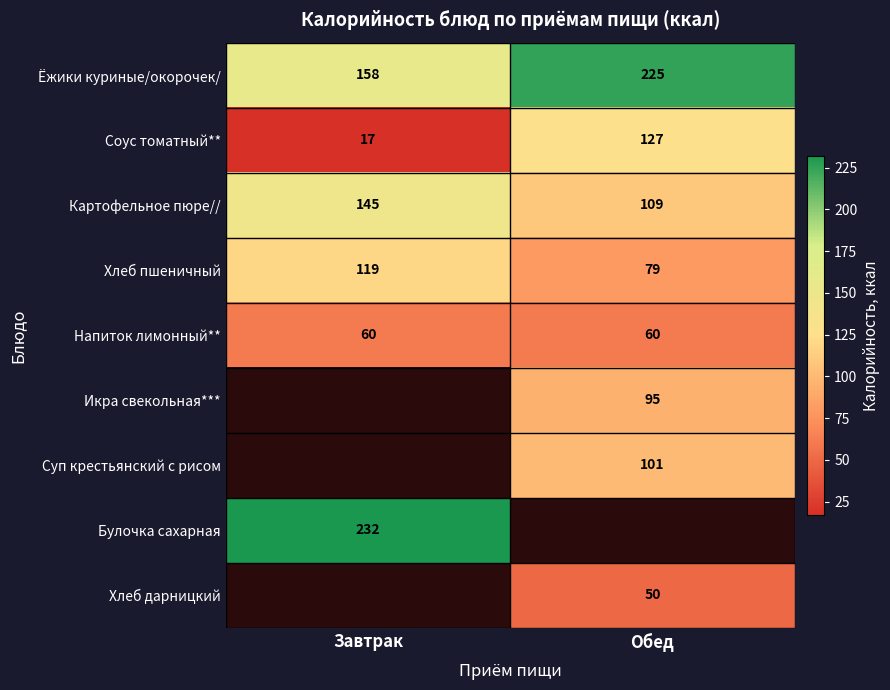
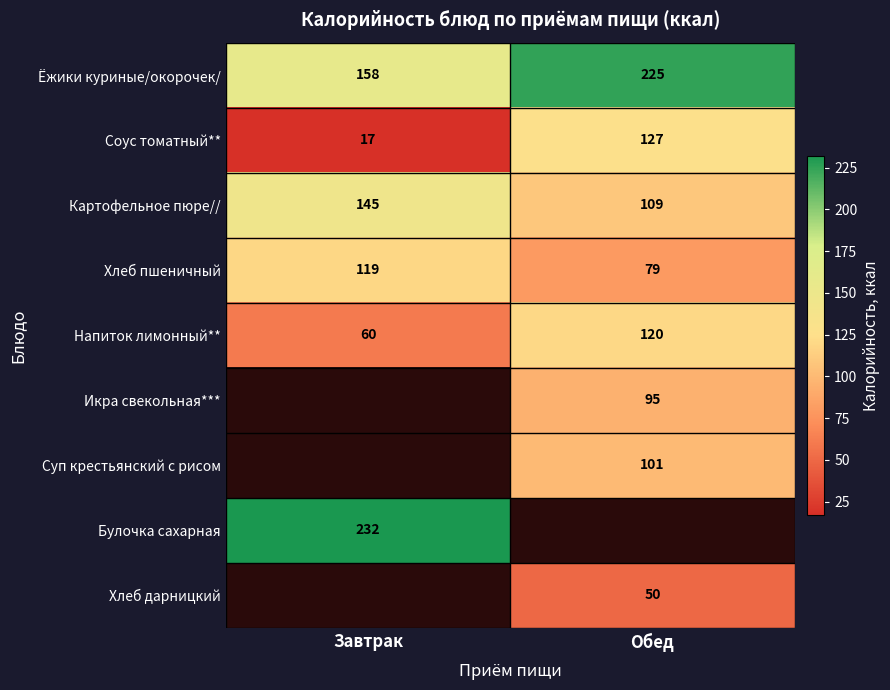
Напиток лимонный**, Обед: 60 -> 120
